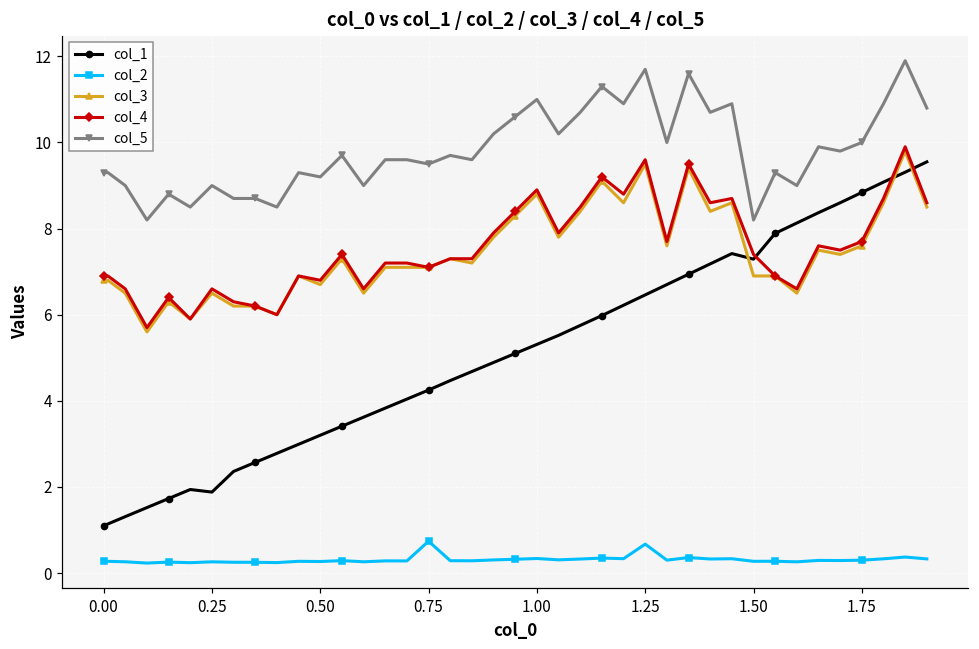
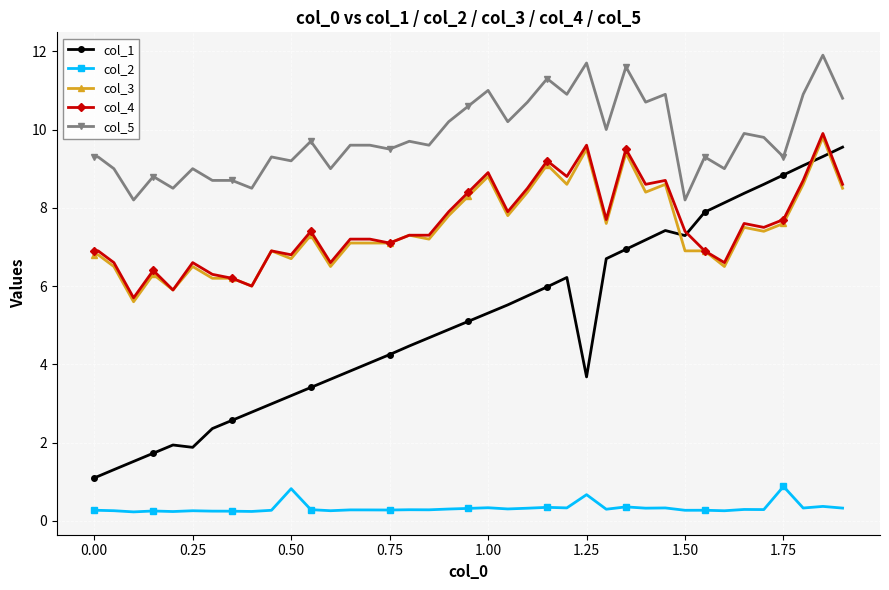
col_2, 0.50: 0.3 -> 0.8
col_2, 0.75: 0.7 -> 0.3
col_1, 1.25: 6.5 -> 3.7
col_2, 1.75: 0.3 -> 0.9
col_5, 1.75: 10.0 -> 9.3
